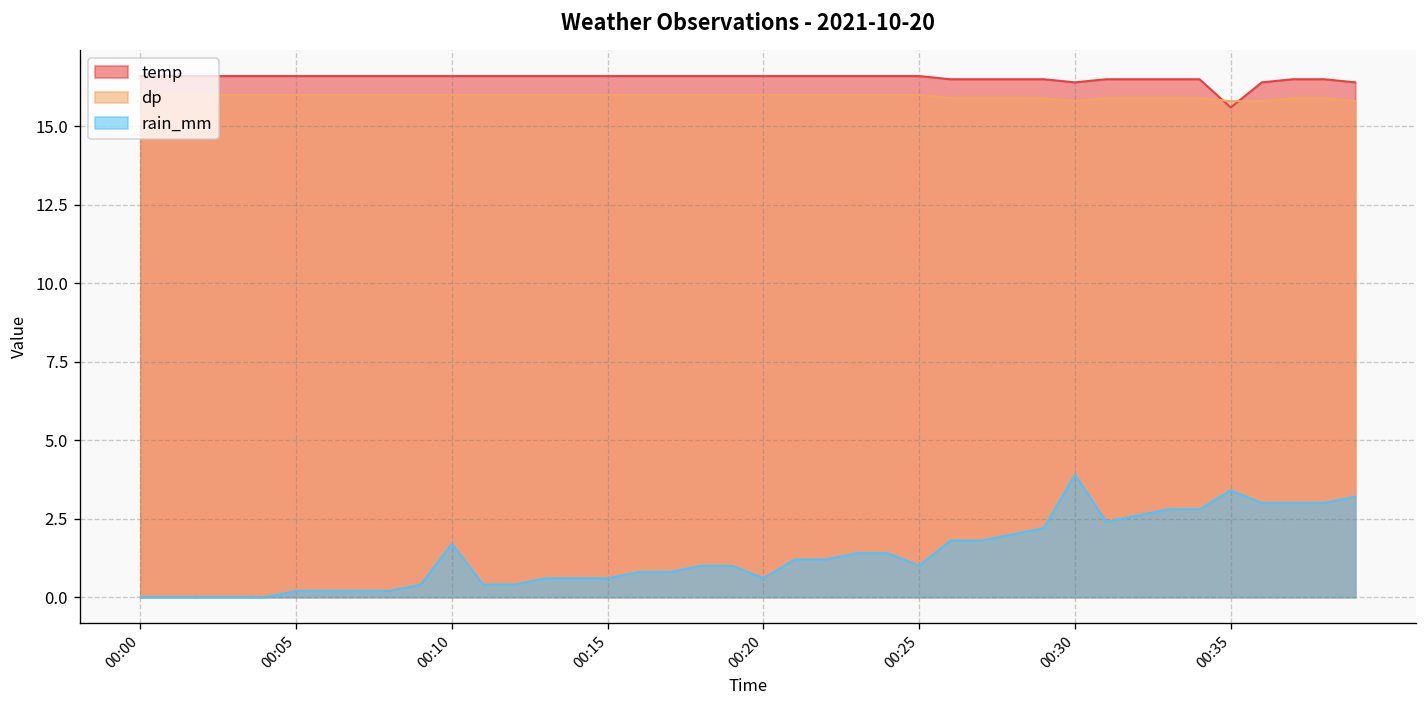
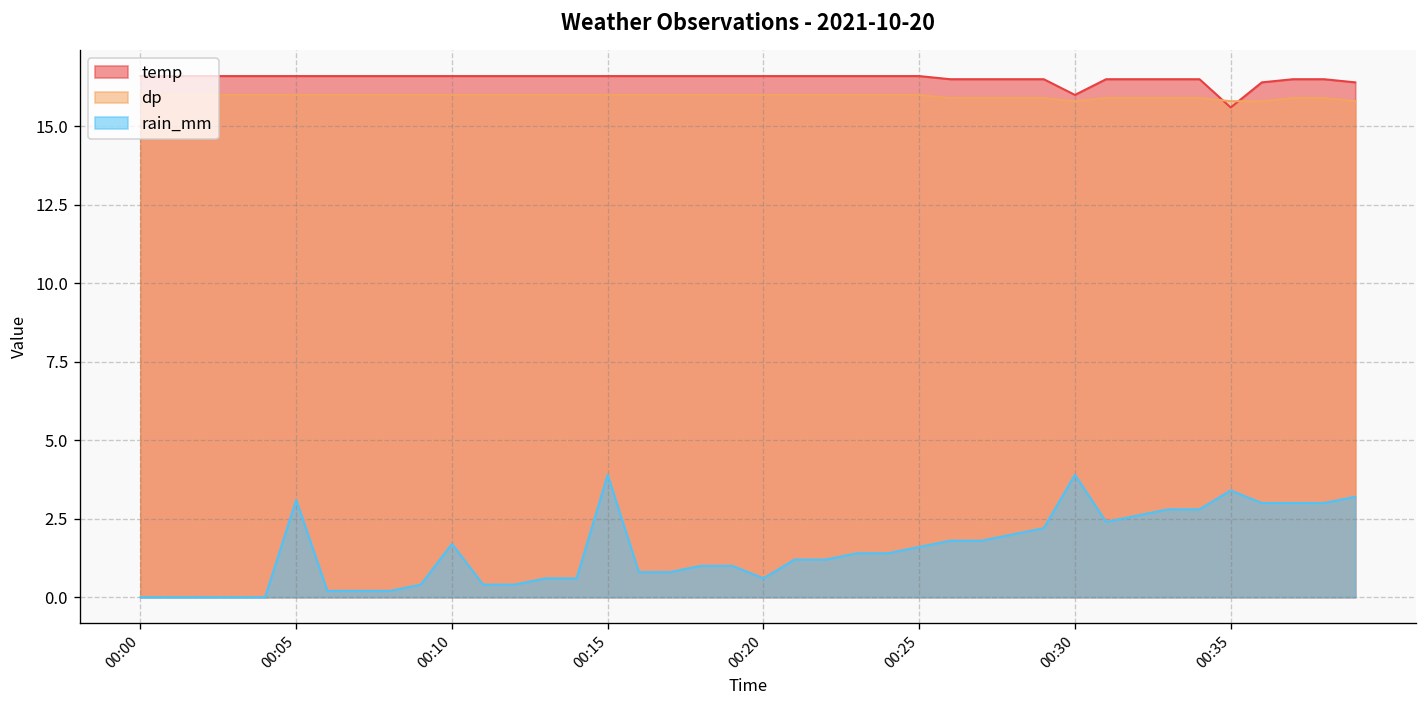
rain_mm, 00:05: 0.2 -> 3.1
rain_mm, 00:15: 0.6 -> 3.9
rain_mm, 00:25: 1.0 -> 1.6
temp, 00:30: 16.4 -> 16.0
